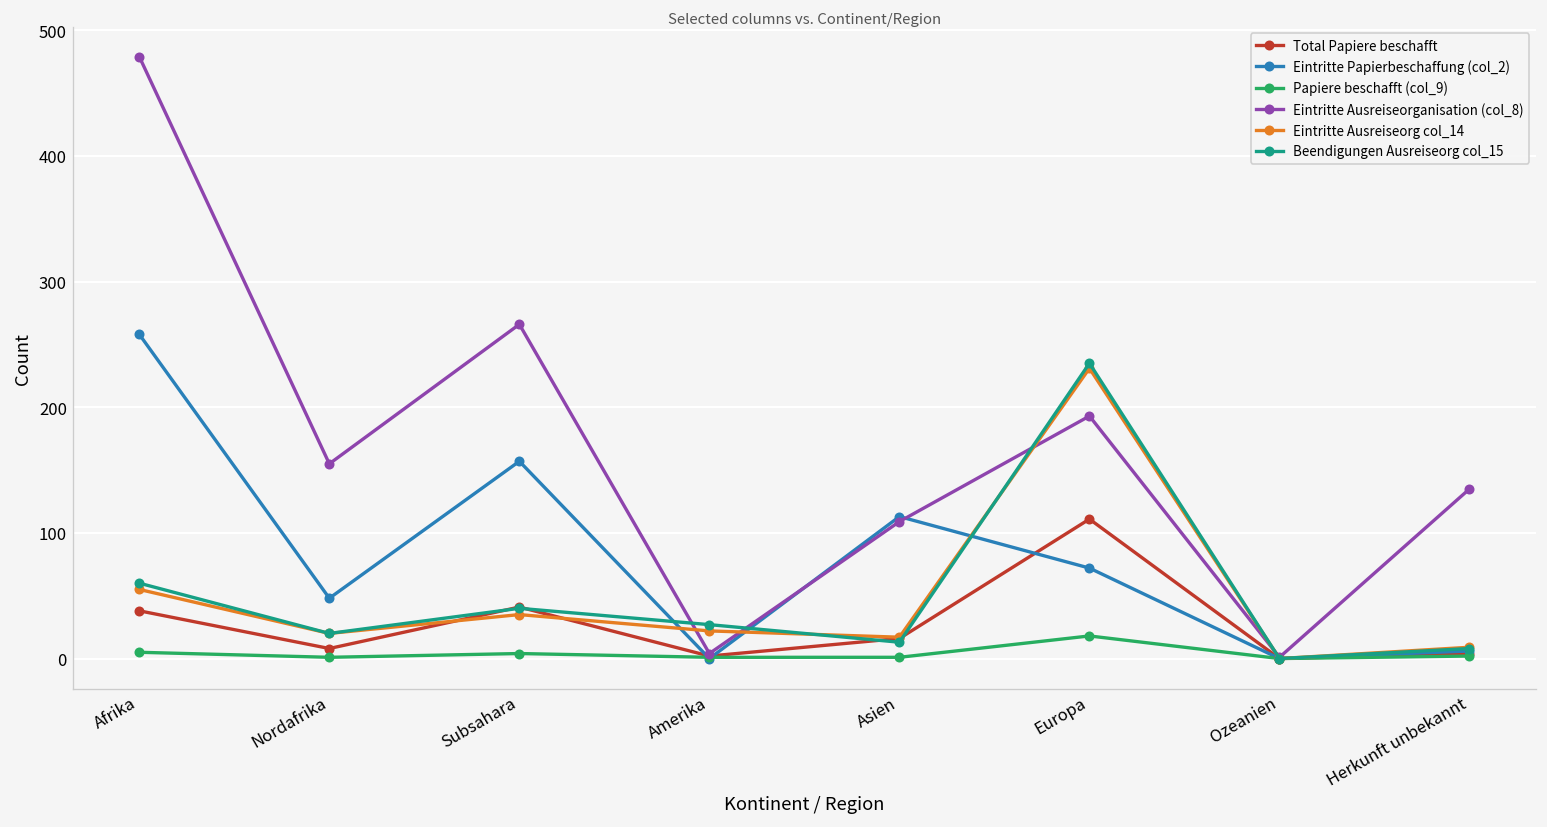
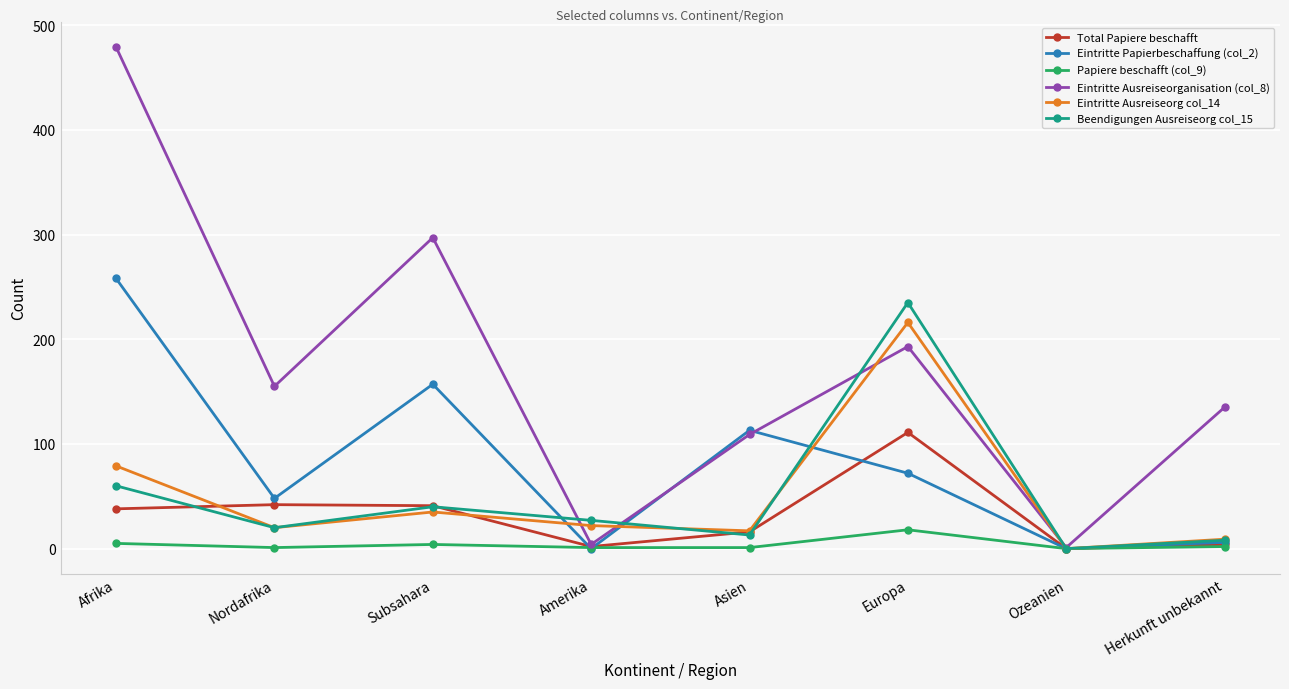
Eintritte Ausreiseorg col_14, Afrika: 55 -> 79
Total Papiere beschafft, Nordafrika: 8 -> 42
Eintritte Ausreiseorganisation (col_8), Subsahara: 266 -> 297
Eintritte Ausreiseorg col_14, Europa: 231 -> 216
